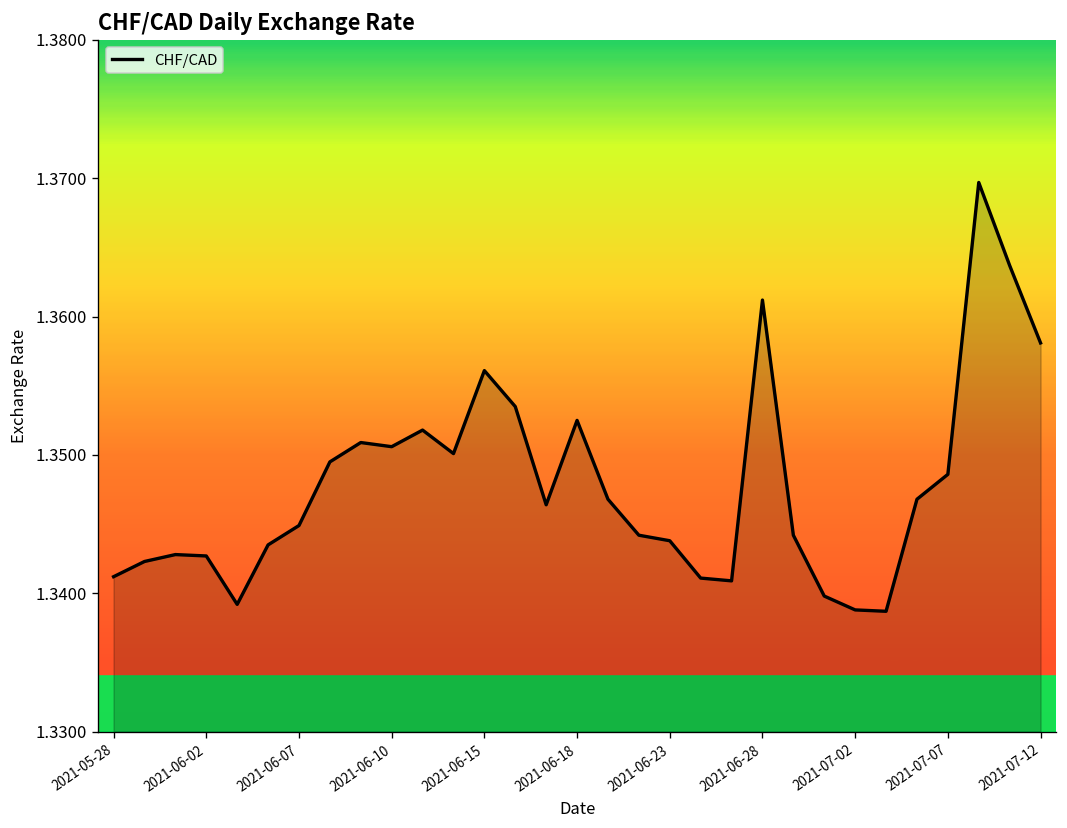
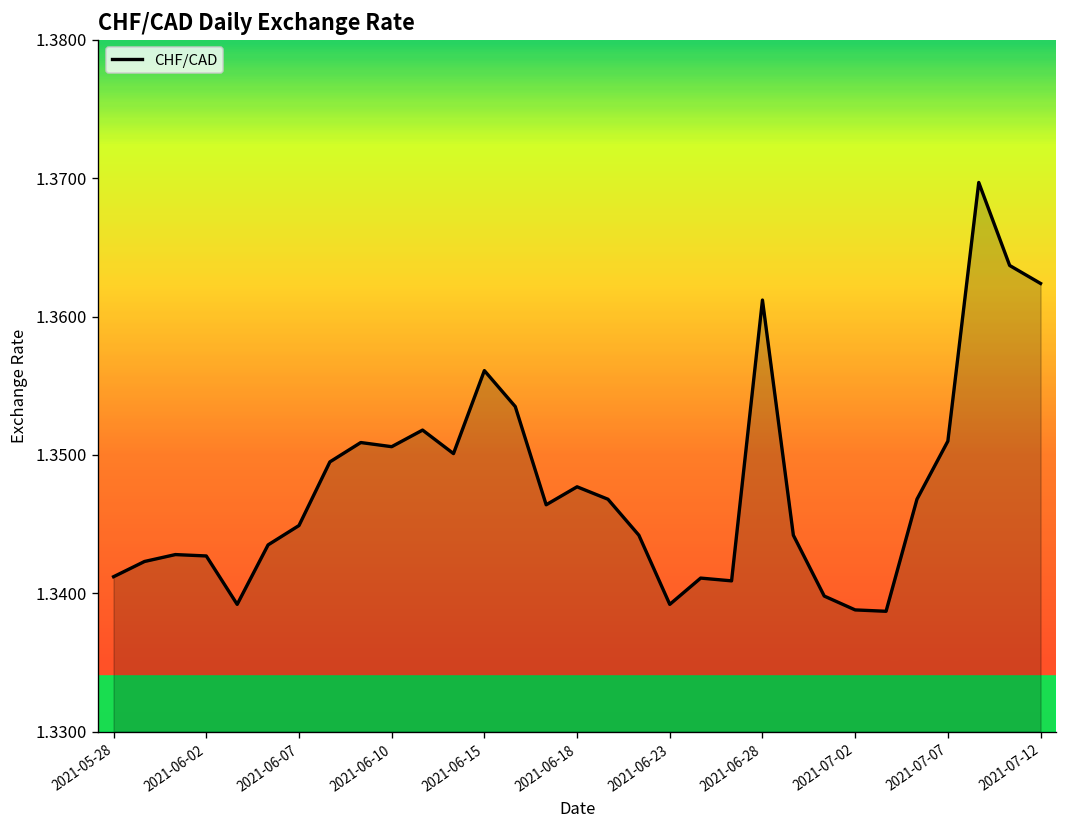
2021-06-18: 1.3525 -> 1.3477
2021-06-23: 1.3438 -> 1.3392
2021-07-07: 1.3486 -> 1.3510
2021-07-12: 1.3581 -> 1.3624
